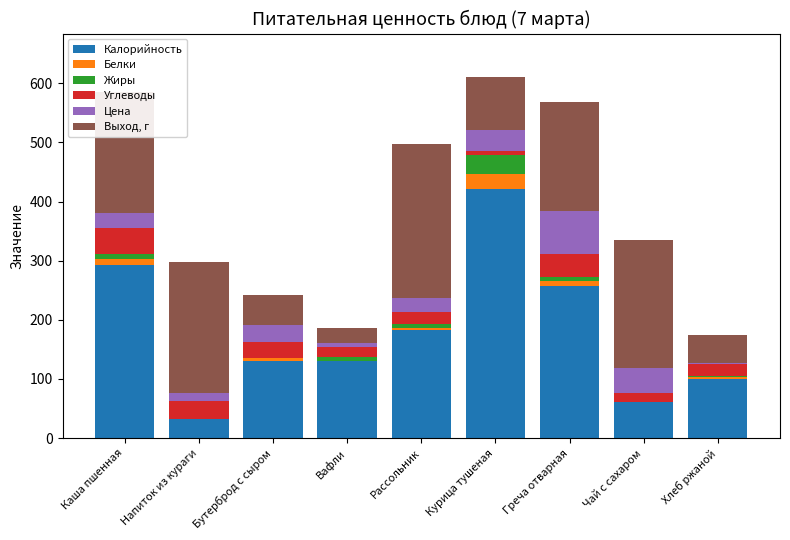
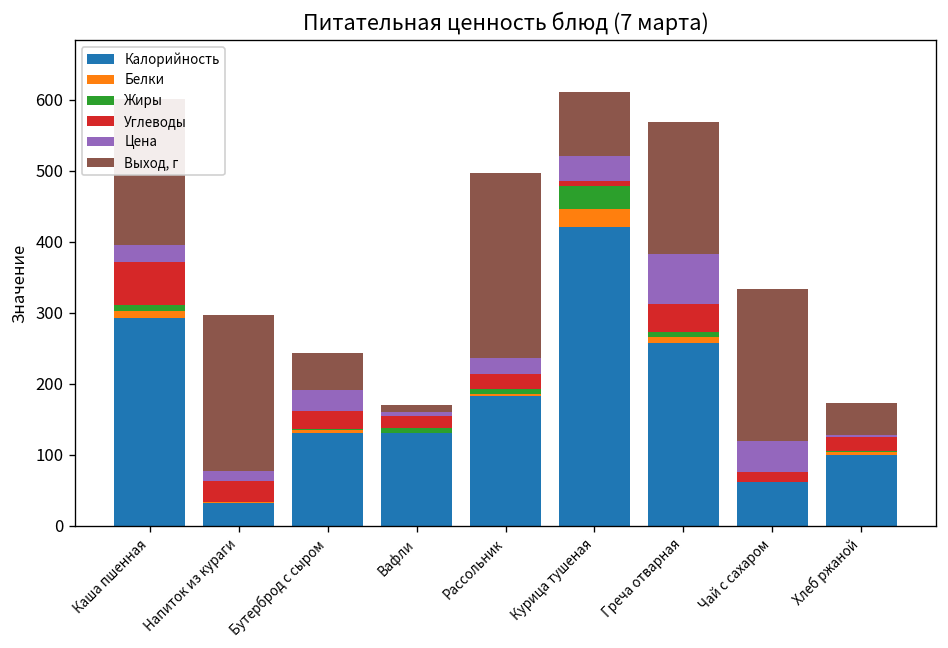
Углеводы, Каша пшенная: 50 -> 60
Выход, г, Вафли: 30 -> 10
